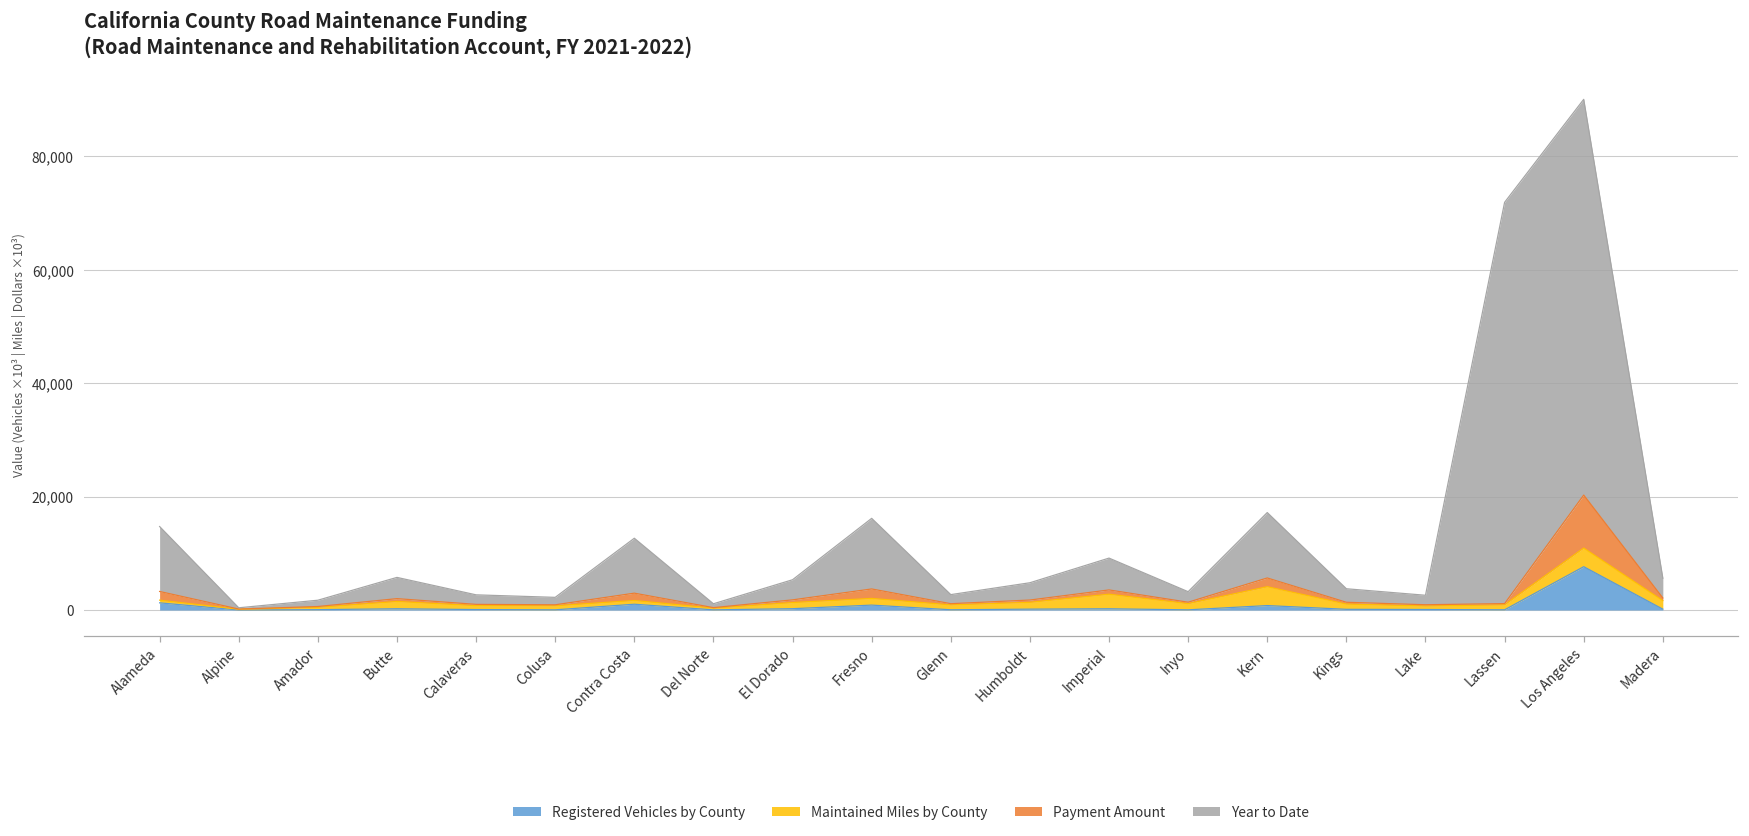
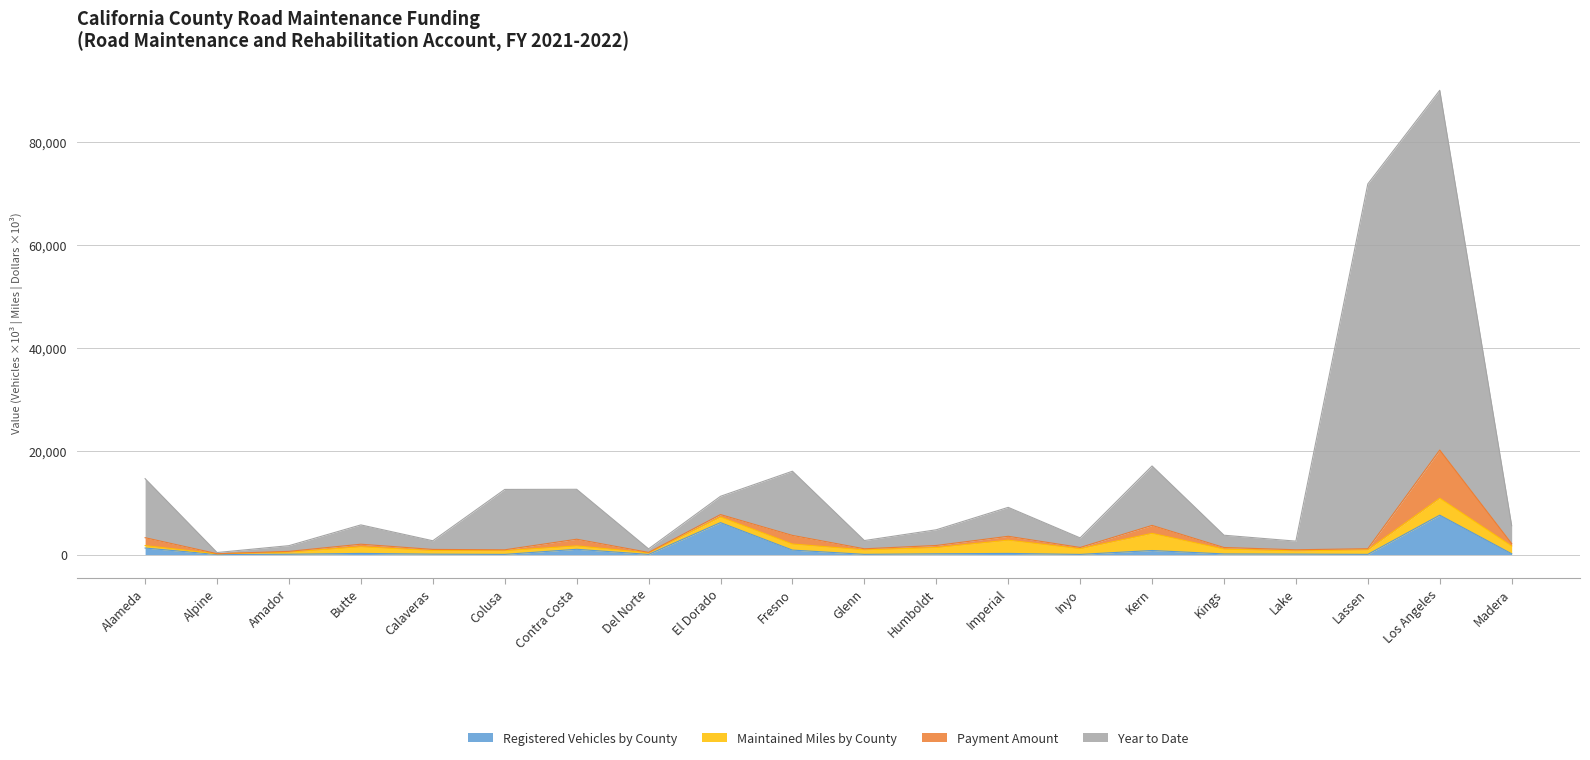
Year to Date, Colusa: 1,000 -> 12,000
Registered Vehicles by County, El Dorado: 0 -> 6,000
